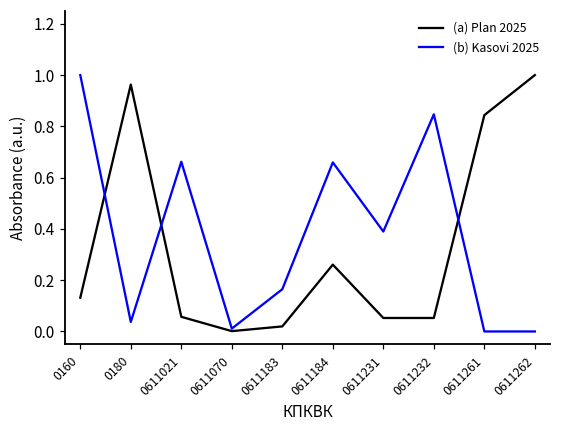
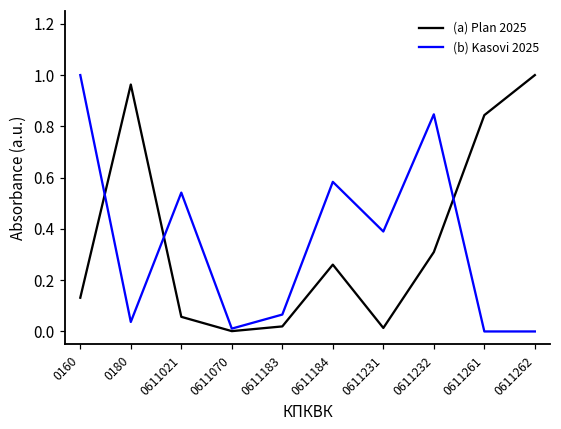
(b) Kasovi 2025, 0611021: 0.66 -> 0.54
(b) Kasovi 2025, 0611183: 0.16 -> 0.07
(b) Kasovi 2025, 0611184: 0.66 -> 0.58
(a) Plan 2025, 0611231: 0.05 -> 0.01
(a) Plan 2025, 0611232: 0.05 -> 0.31
